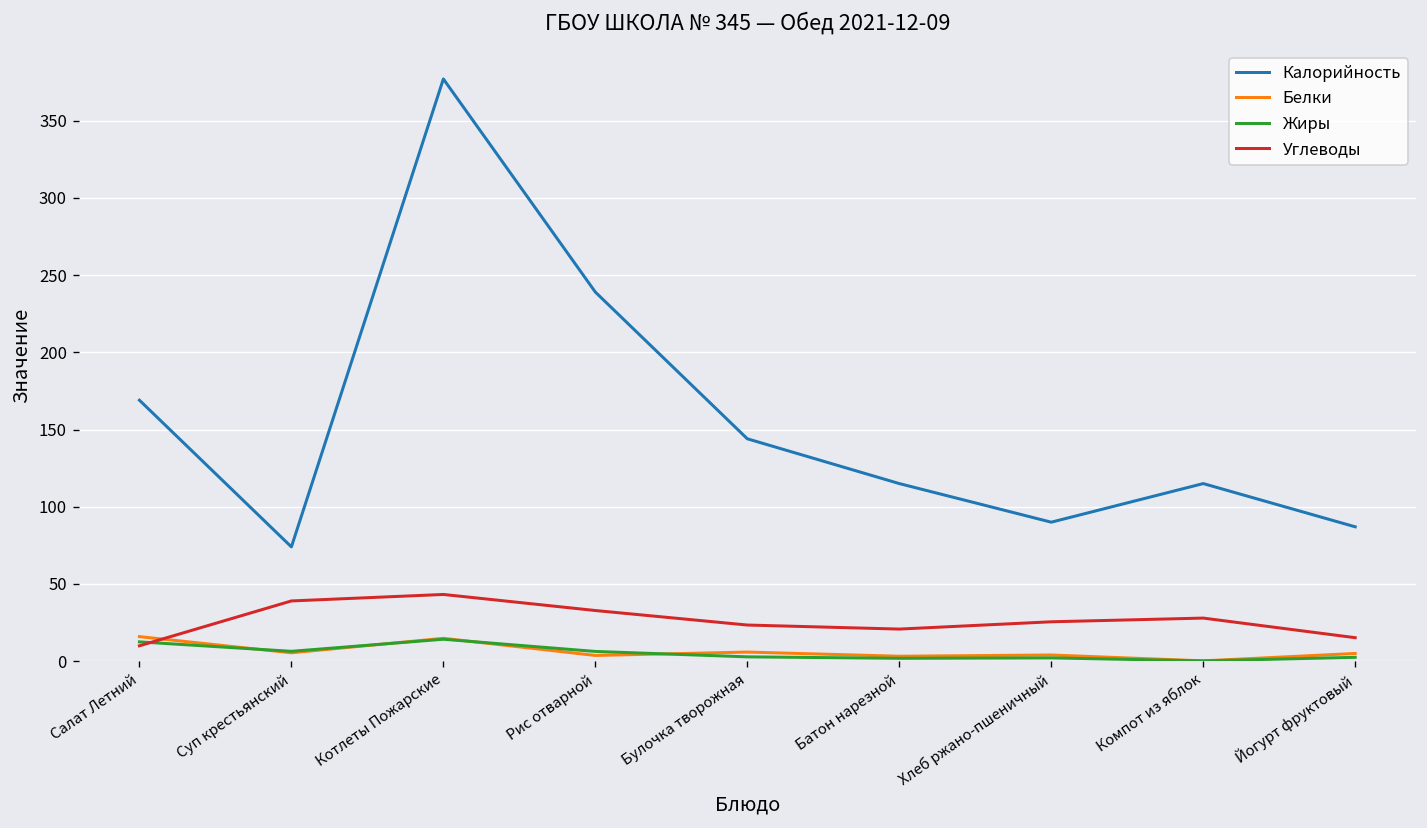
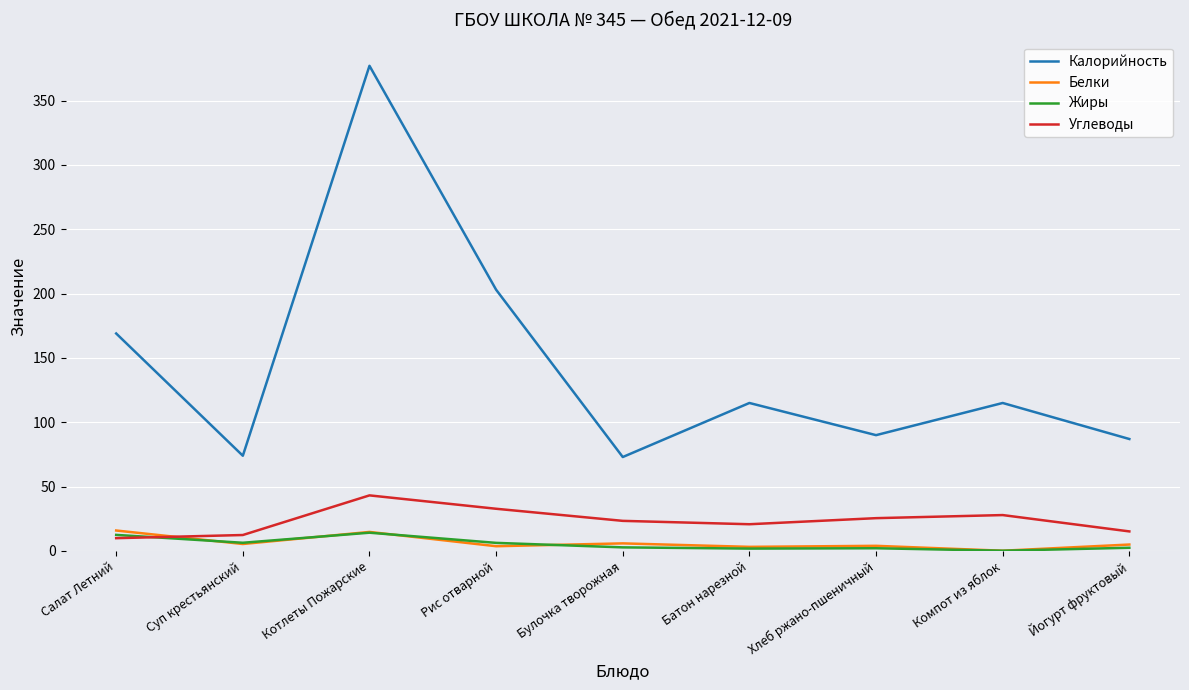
Углеводы, Суп крестьянский: 39 -> 12
Калорийность, Рис отварной: 239 -> 203
Калорийность, Булочка творожная: 144 -> 73
